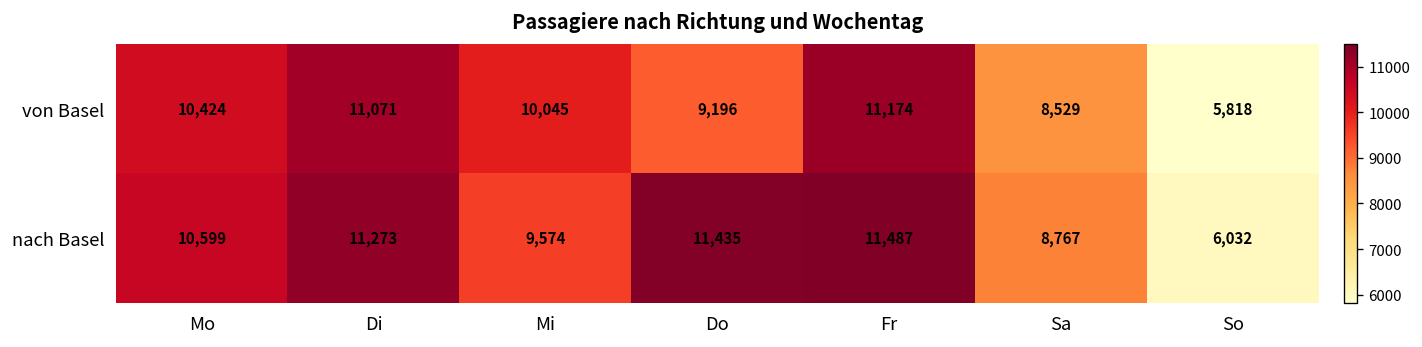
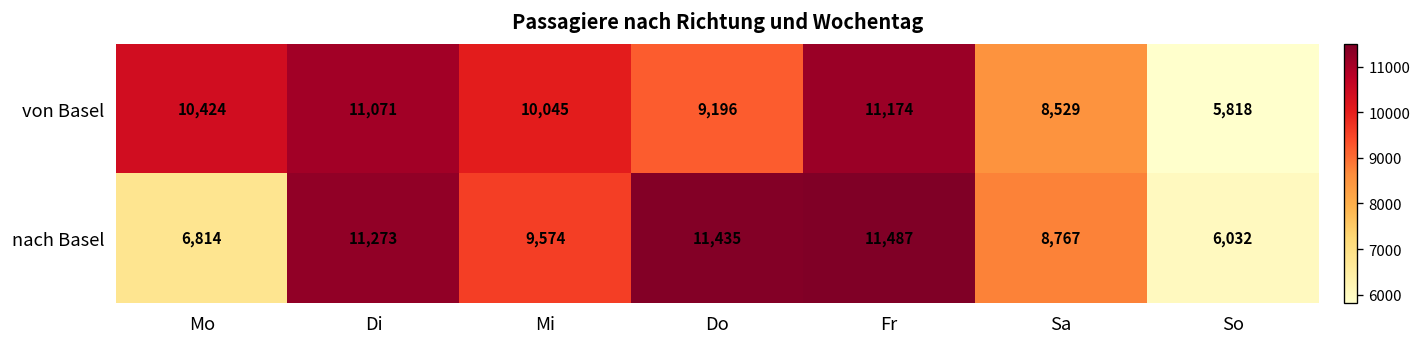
nach Basel, Mo: 10,599 -> 6,814
